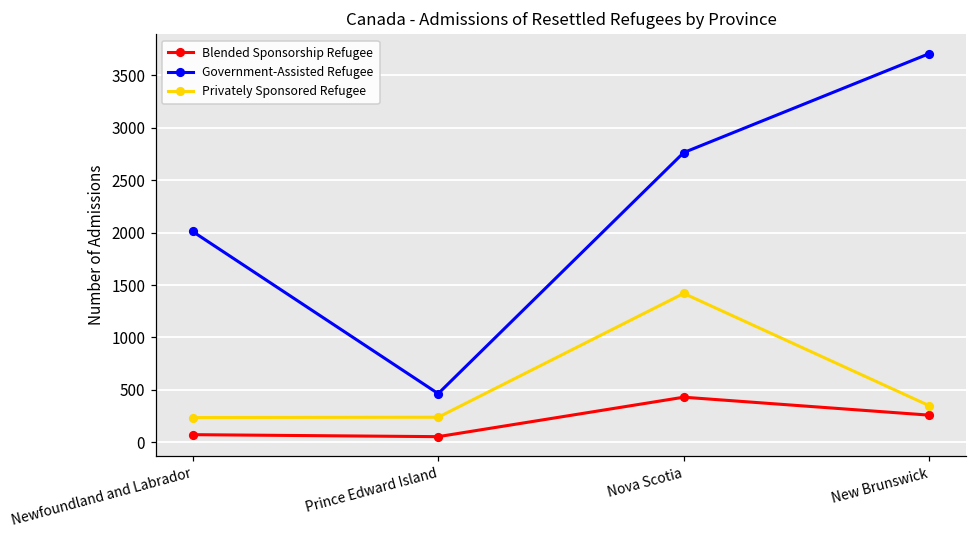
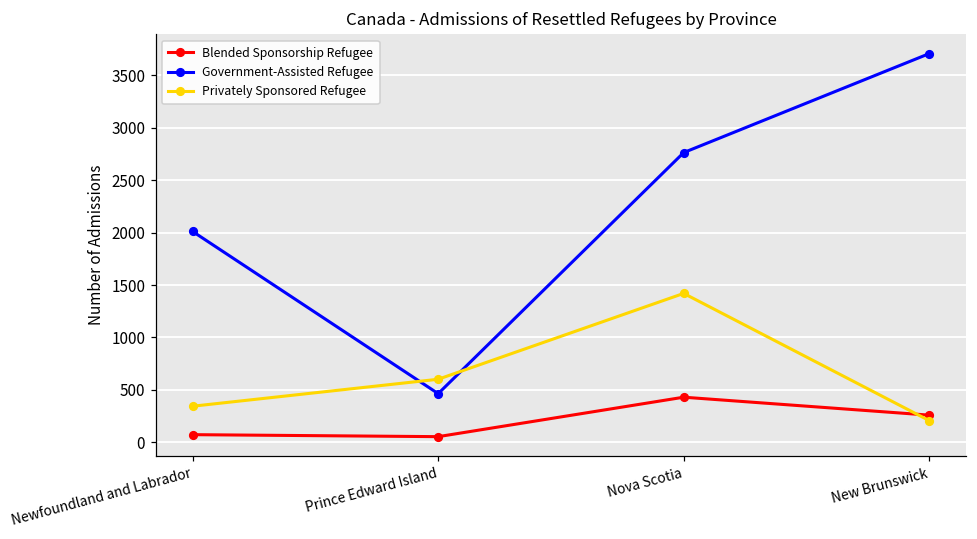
Privately Sponsored Refugee, Newfoundland and Labrador: 200 -> 300
Privately Sponsored Refugee, Prince Edward Island: 200 -> 600
Privately Sponsored Refugee, New Brunswick: 400 -> 200
